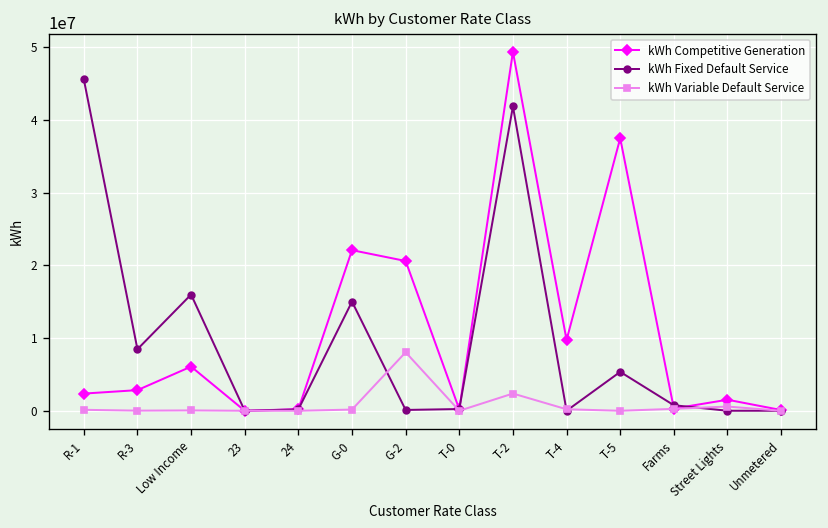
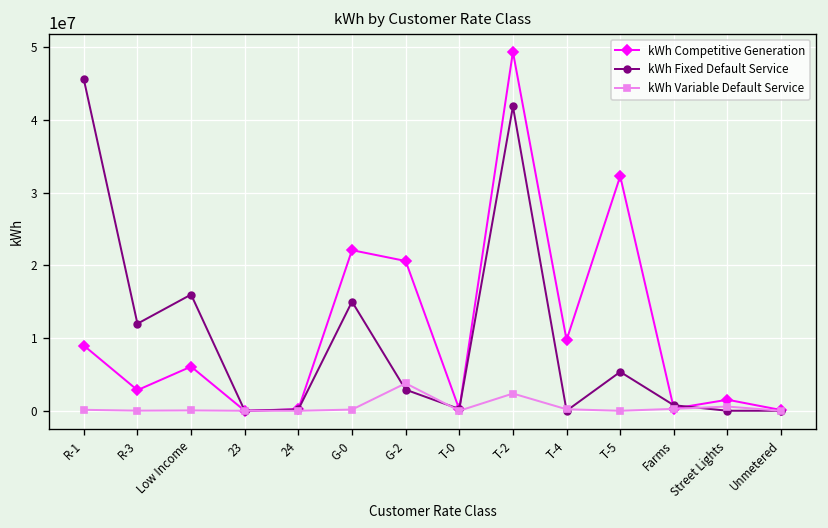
kWh Competitive Generation, R-1: 2000000 -> 9000000
kWh Fixed Default Service, R-3: 8000000 -> 12000000
kWh Fixed Default Service, G-2: 0 -> 3000000
kWh Variable Default Service, G-2: 8000000 -> 4000000
kWh Competitive Generation, T-5: 37000000 -> 32000000
